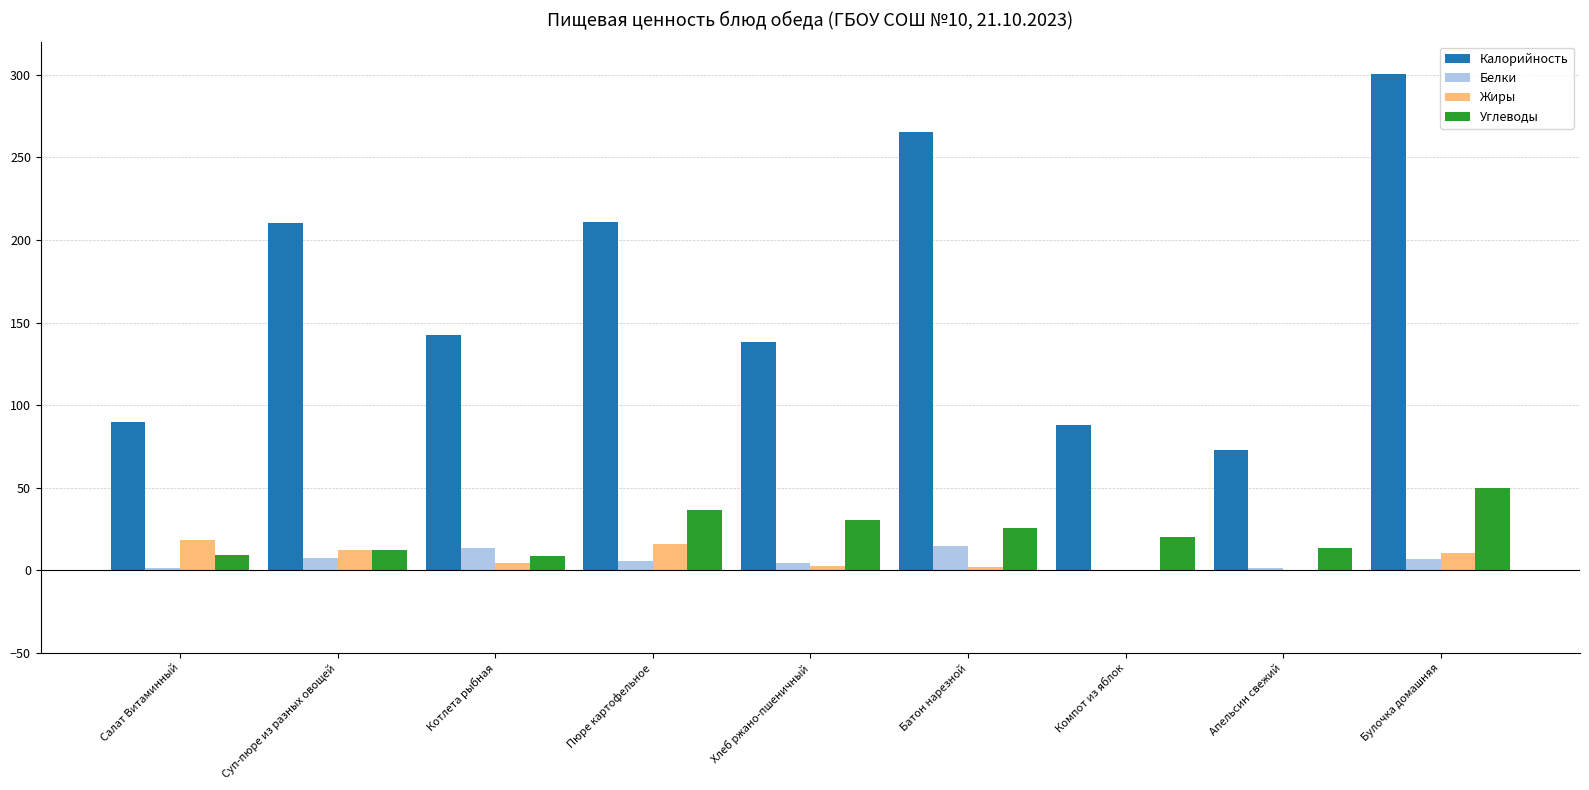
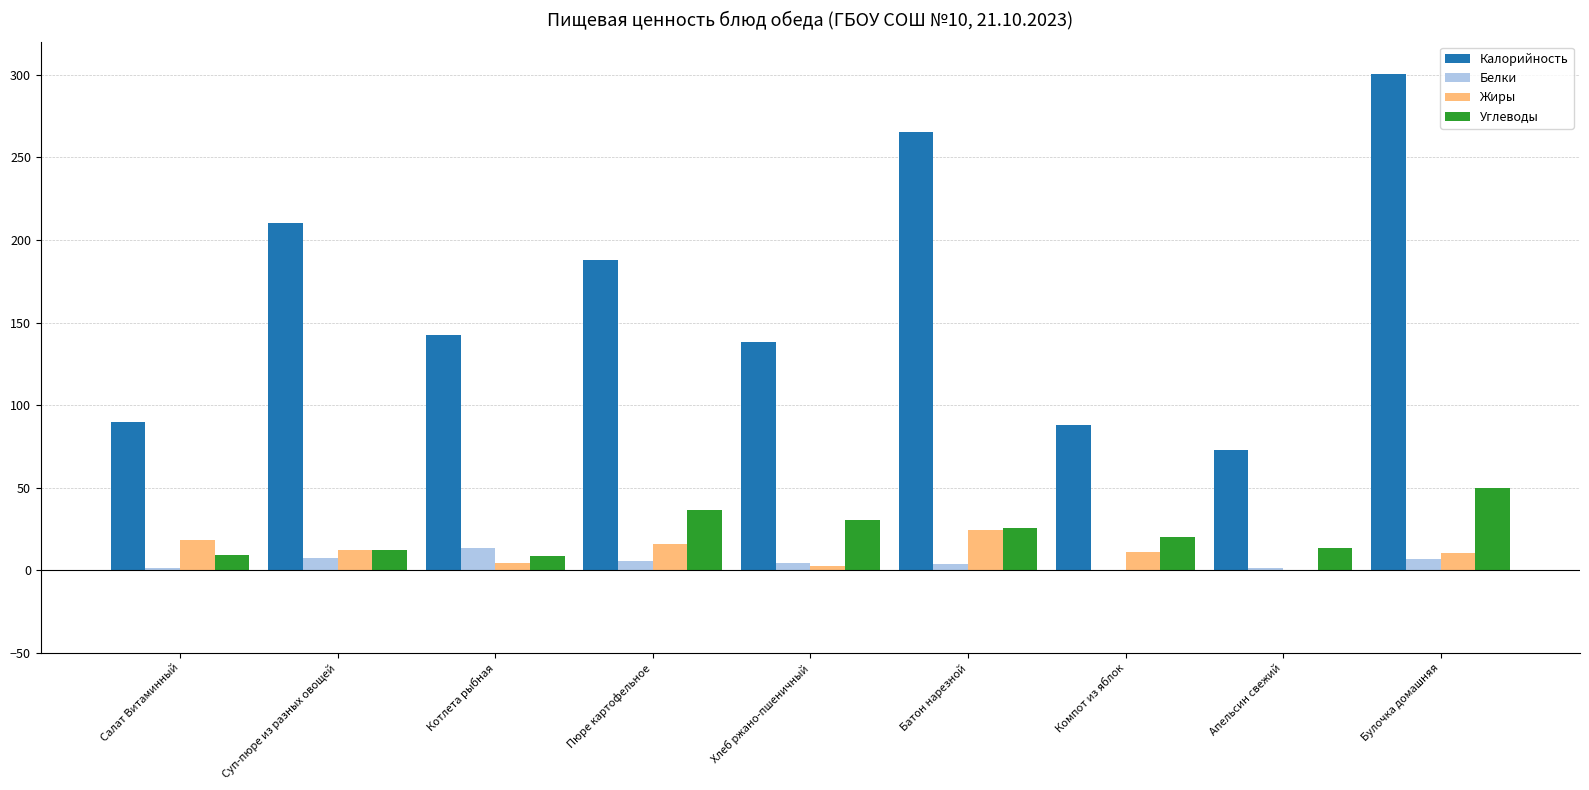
Калорийность, Пюре картофельное: 211 -> 188
Белки, Батон нарезной: 15 -> 4
Жиры, Батон нарезной: 2 -> 24
Жиры, Компот из яблок: 0 -> 11
